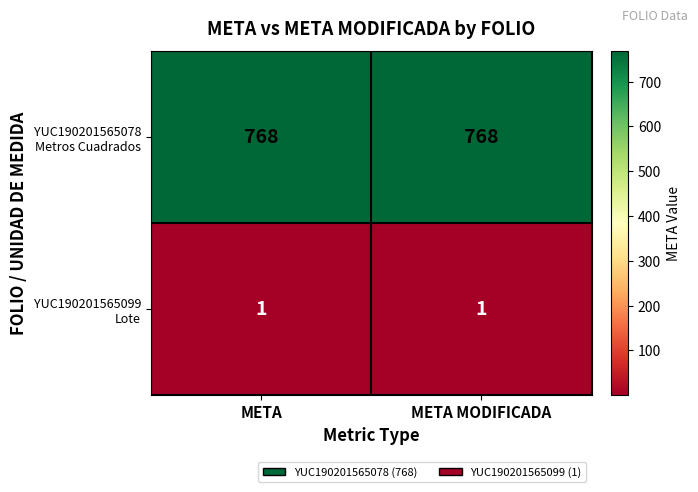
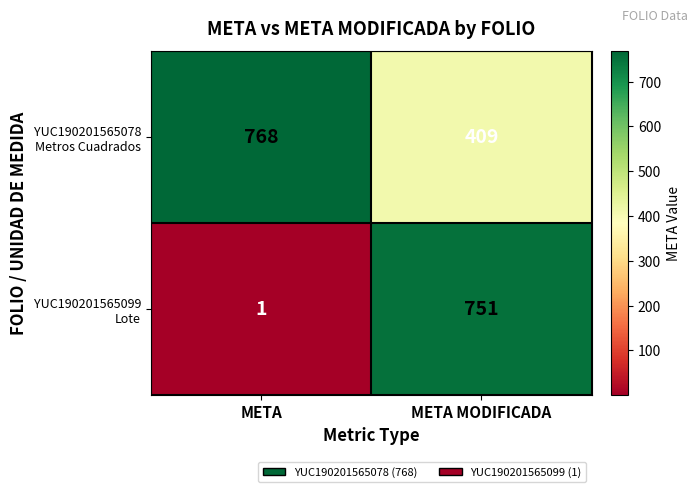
YUC190201565078 Metros Cuadrados, META MODIFICADA: 768 -> 409
YUC190201565099 Lote, META MODIFICADA: 1 -> 751
